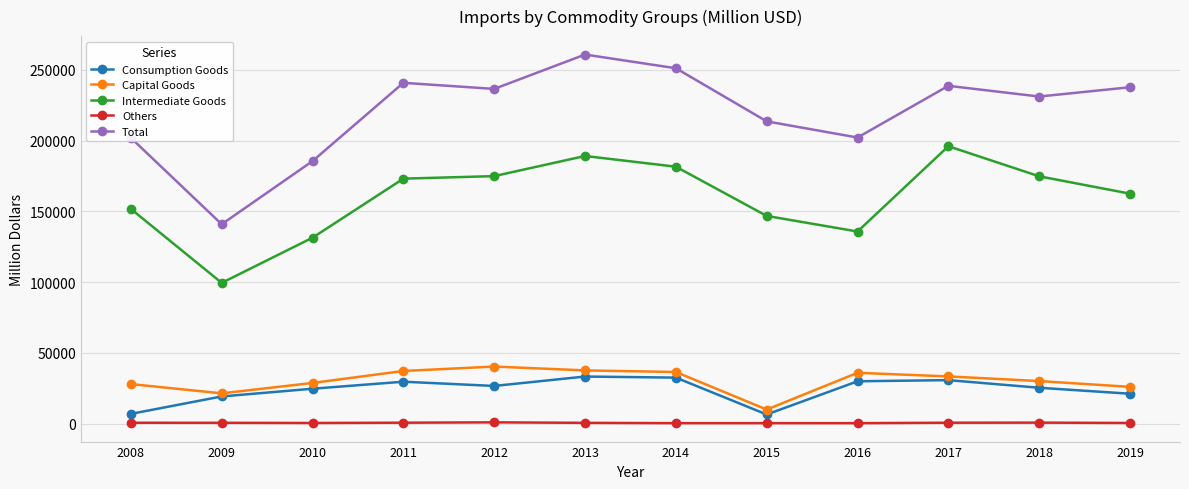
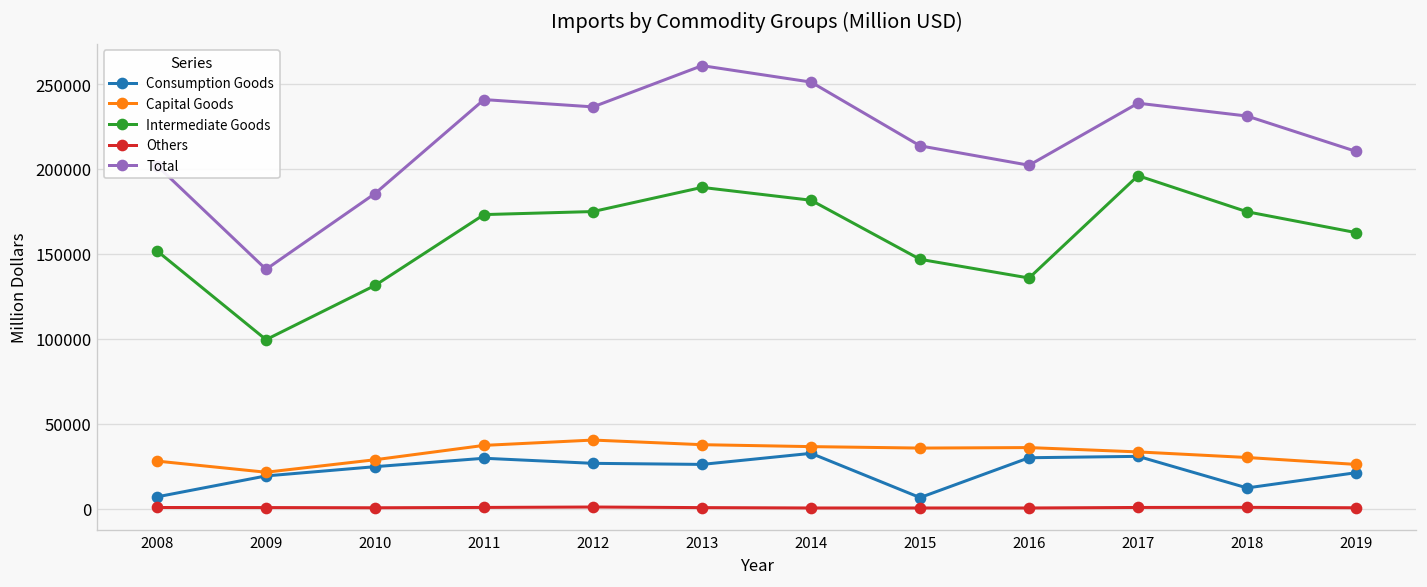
Consumption Goods, 2013: 33000 -> 26000
Capital Goods, 2015: 10000 -> 36000
Consumption Goods, 2018: 25000 -> 12000
Total, 2019: 238000 -> 210000
